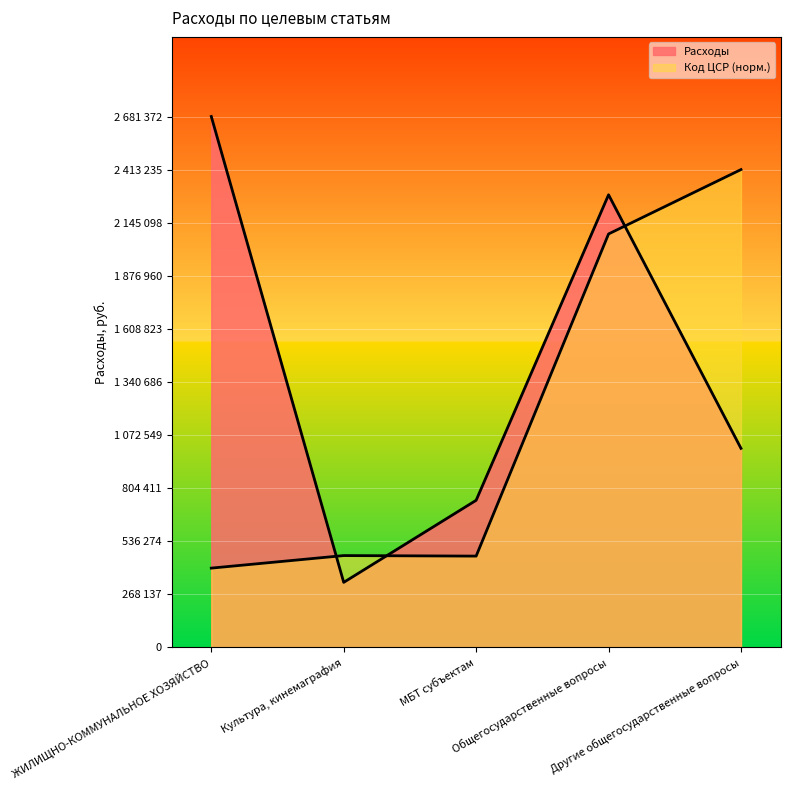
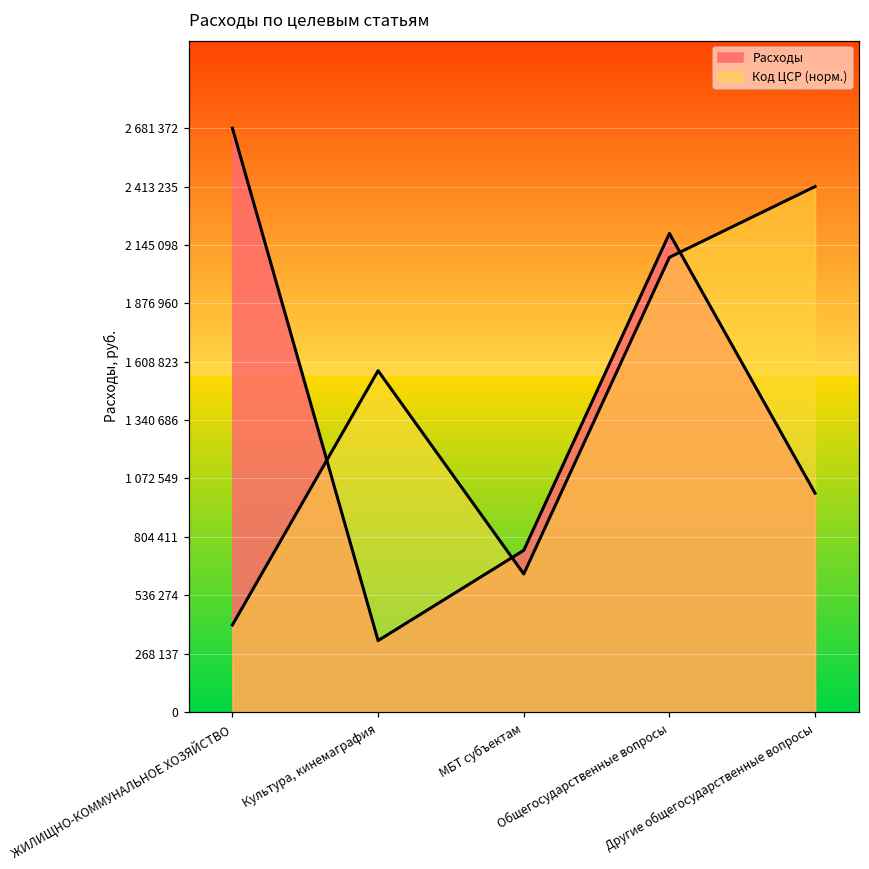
Код ЦСР (норм.), Культура, кинемаграфия: 460000 -> 1570000
Код ЦСР (норм.), МБТ субъектам: 460000 -> 630000
Расходы, Общегосударственные вопросы: 2290000 -> 2200000
